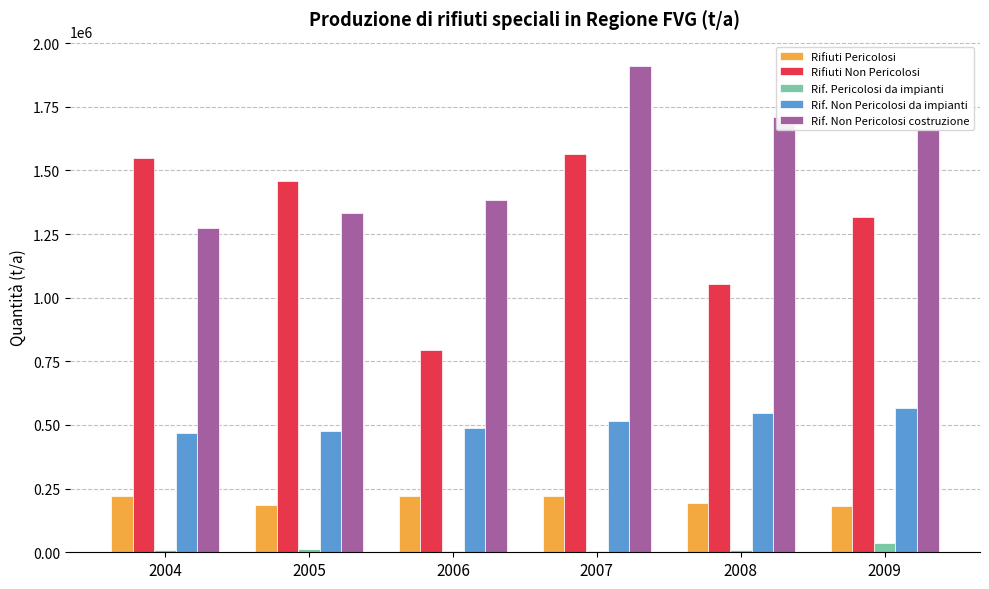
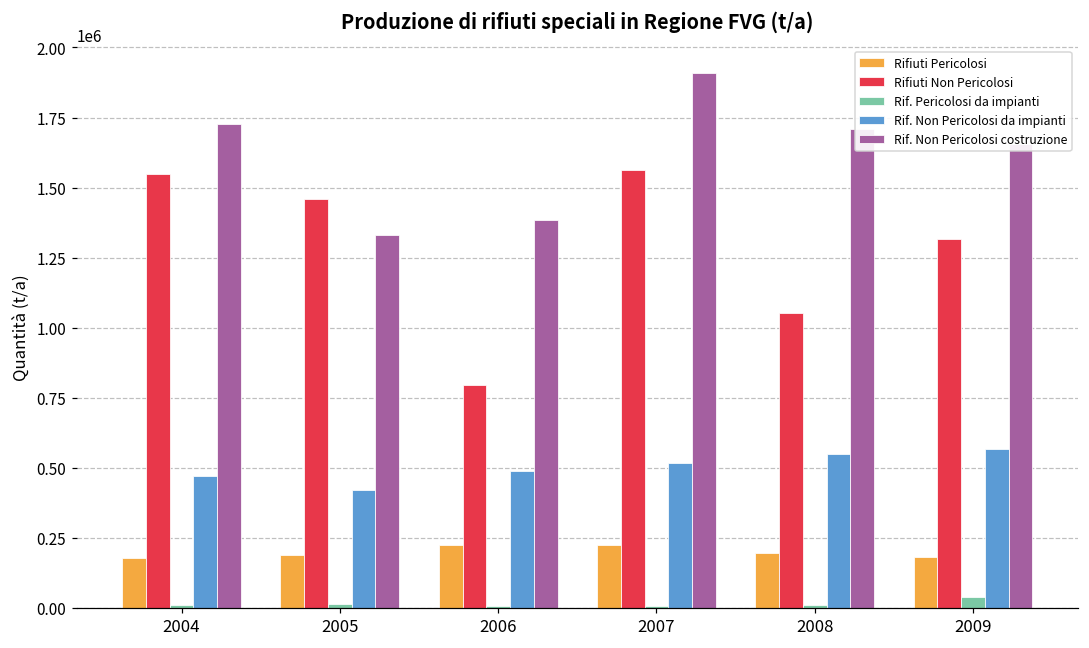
Rifiuti Pericolosi, 2004: 220000 -> 180000
Rif. Non Pericolosi costruzione, 2004: 1270000 -> 1730000
Rif. Non Pericolosi da impianti, 2005: 480000 -> 420000
